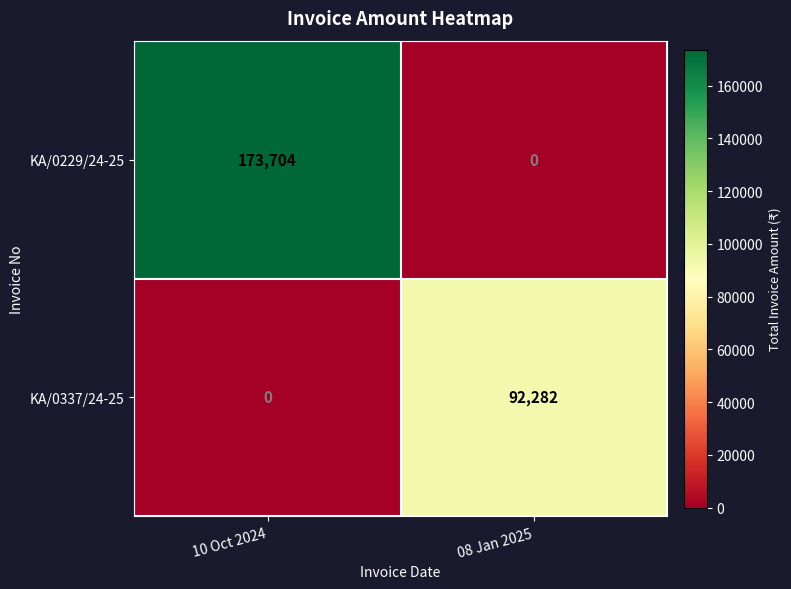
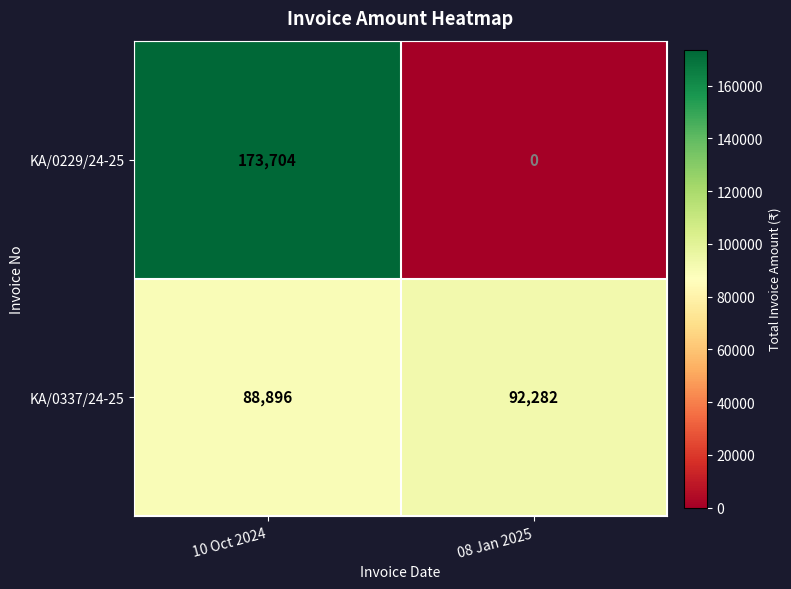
KA/0337/24-25, 10 Oct 2024: 0 -> 88,896
